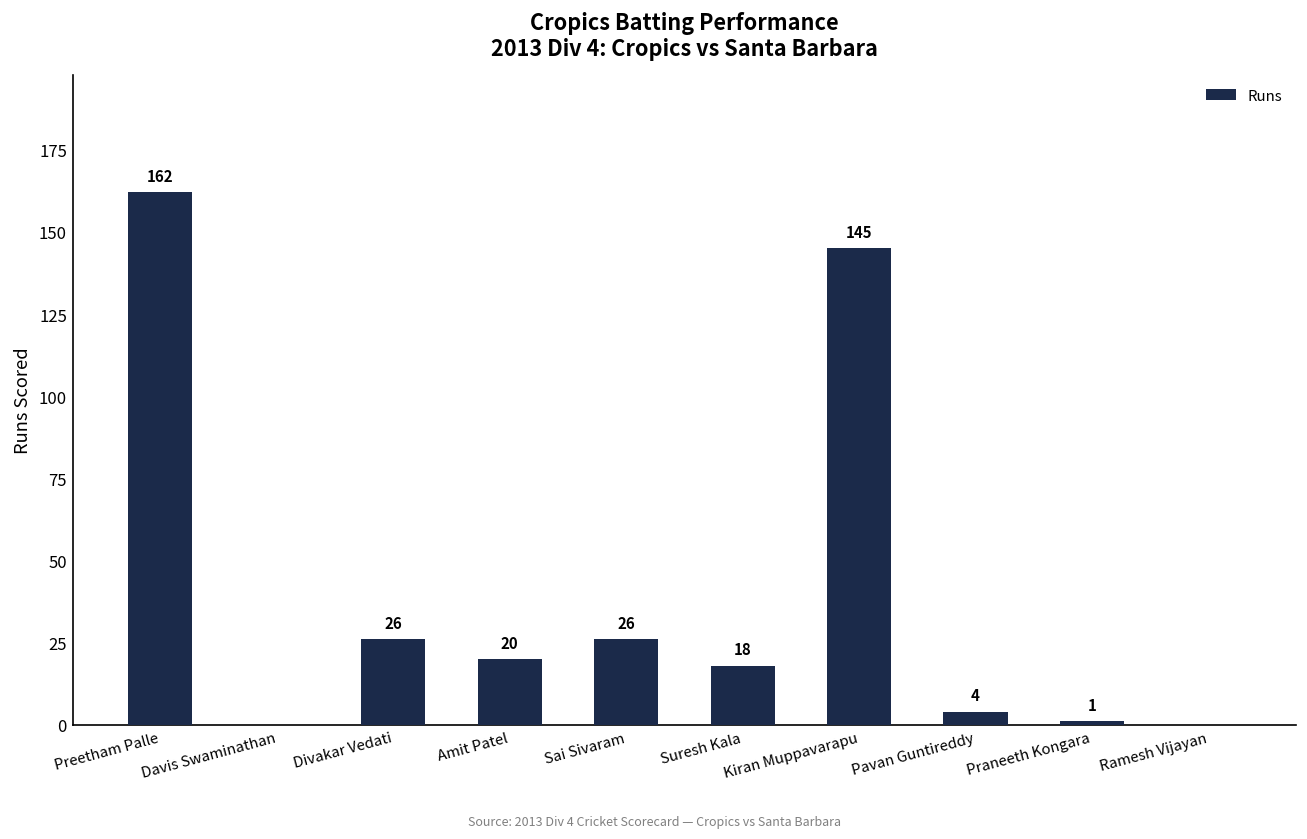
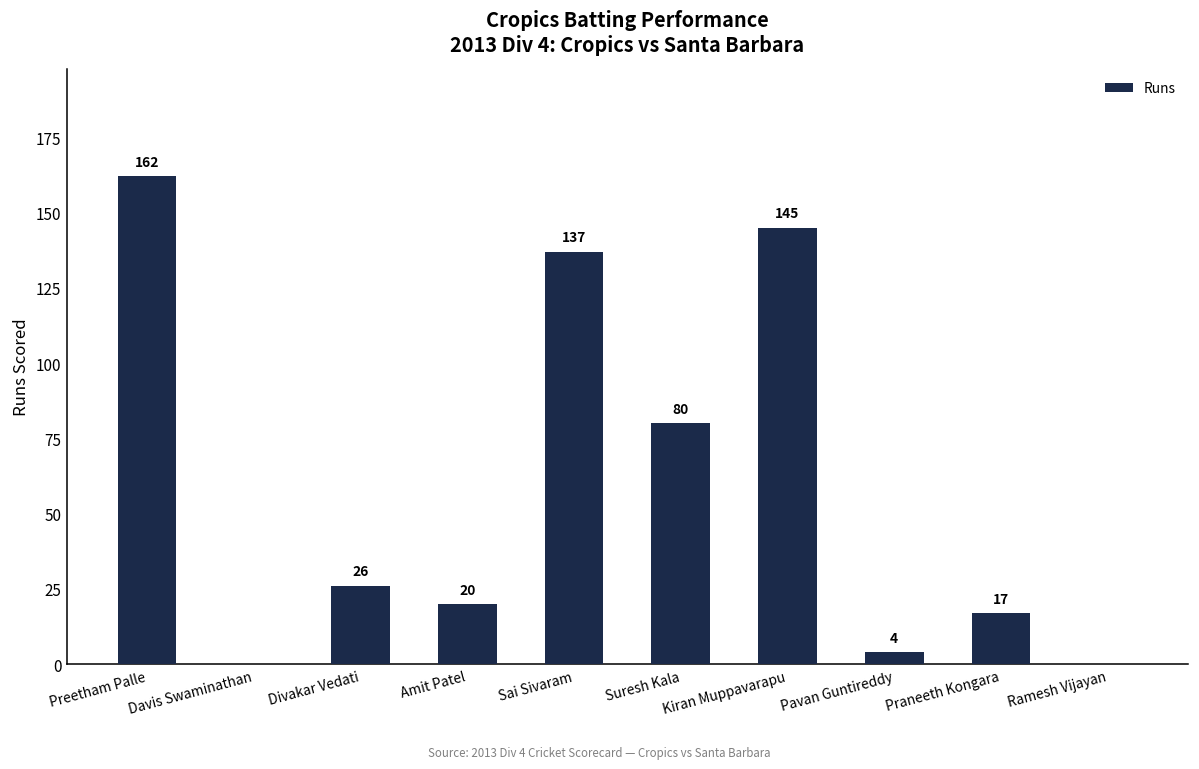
Sai Sivaram: 26 -> 137
Suresh Kala: 18 -> 80
Praneeth Kongara: 1 -> 17
